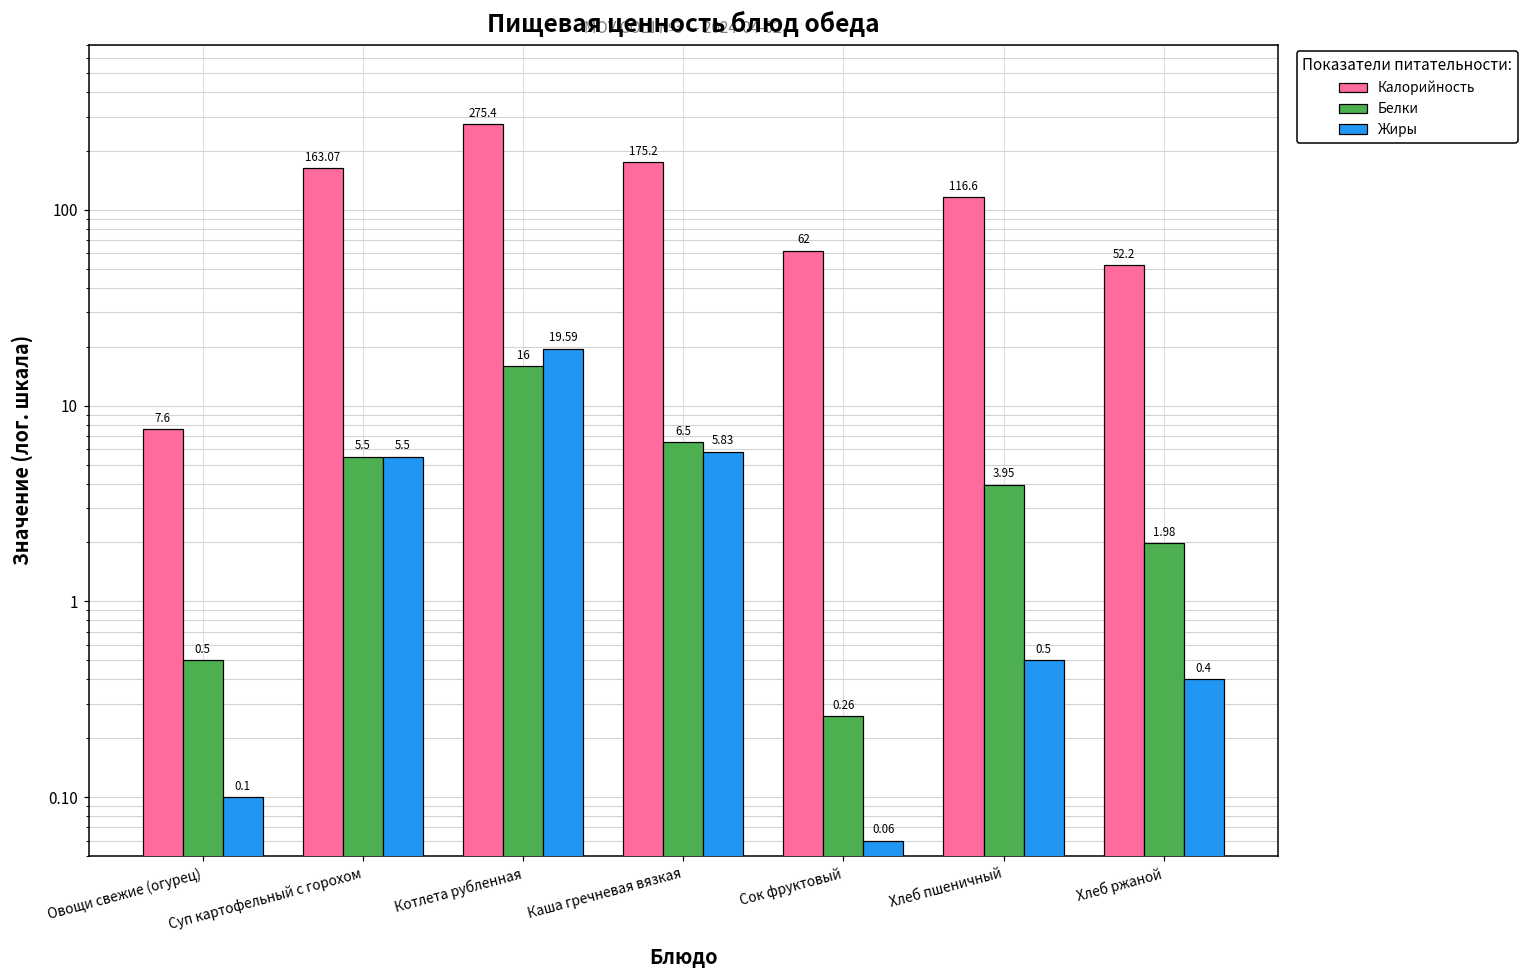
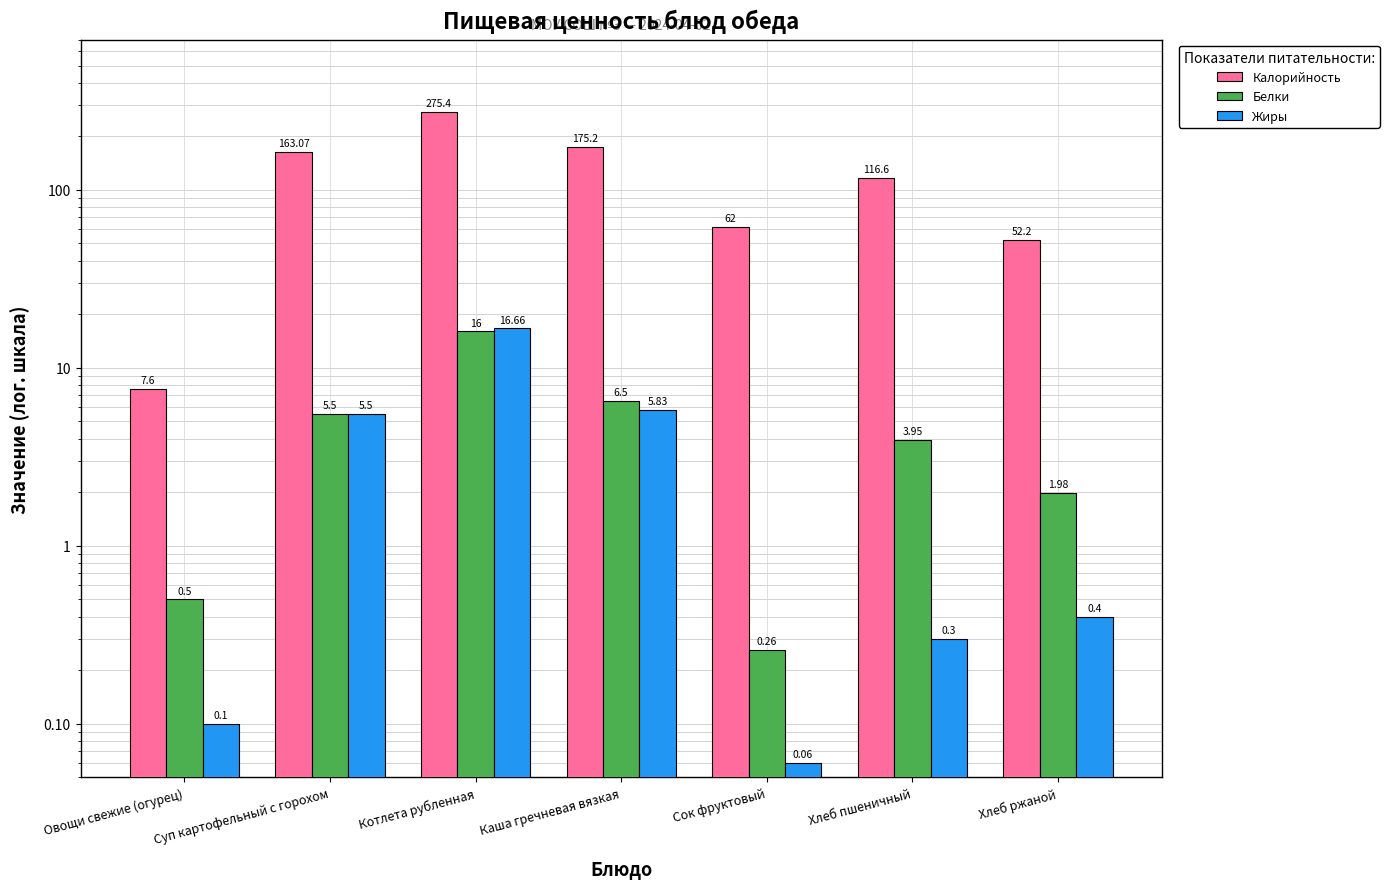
Жиры, Котлета рубленная: 19.59 -> 16.66
Жиры, Хлеб пшеничный: 0.5 -> 0.3
